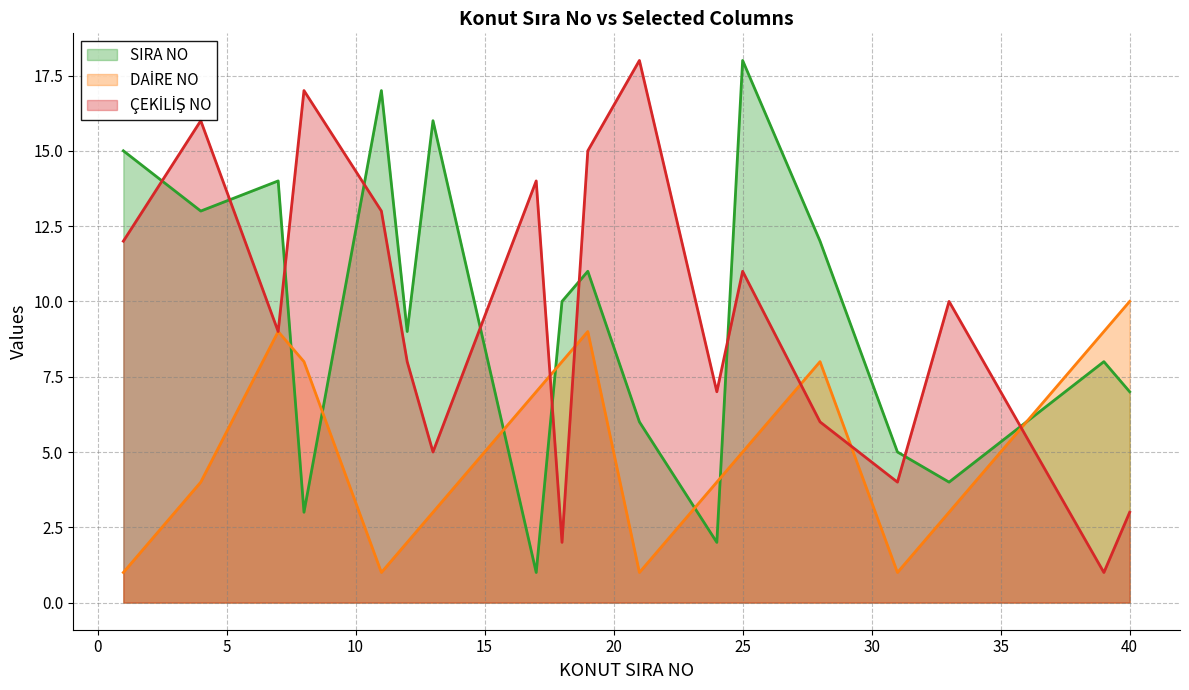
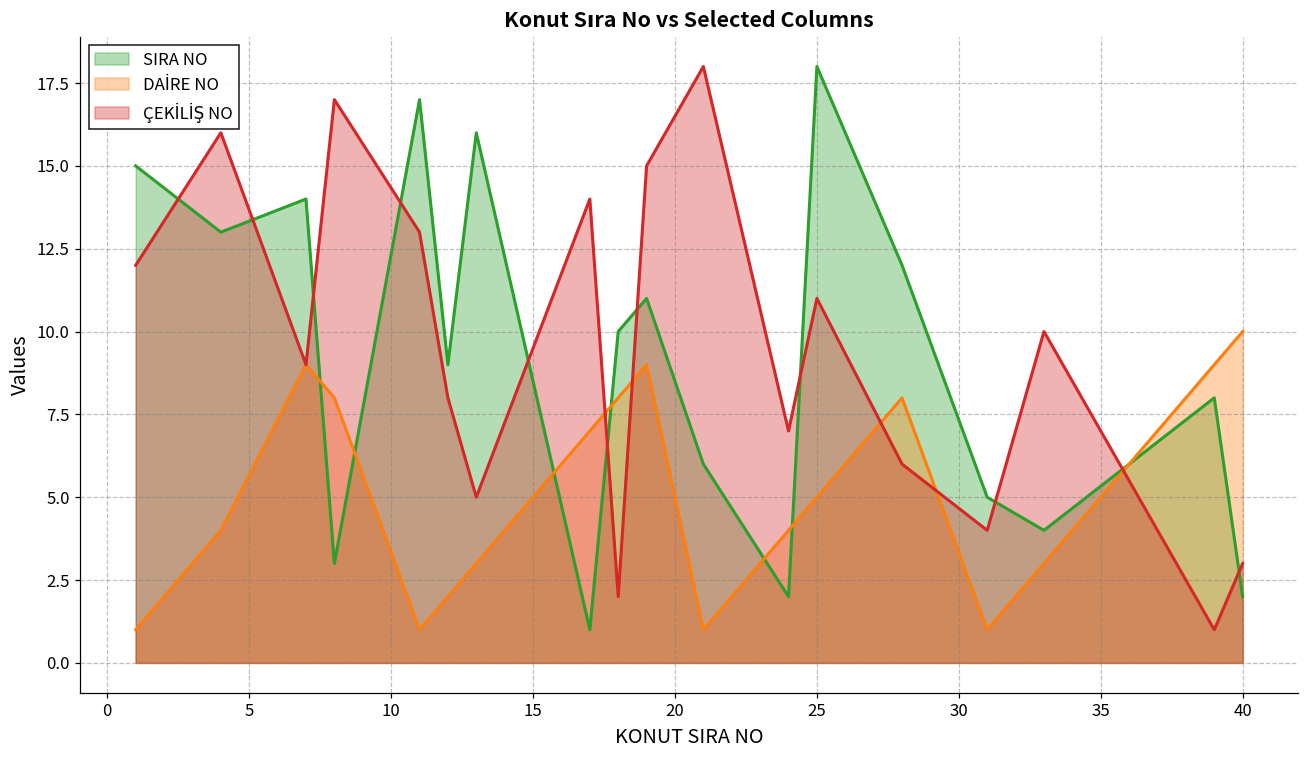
SIRA NO, 40: 7 -> 2
